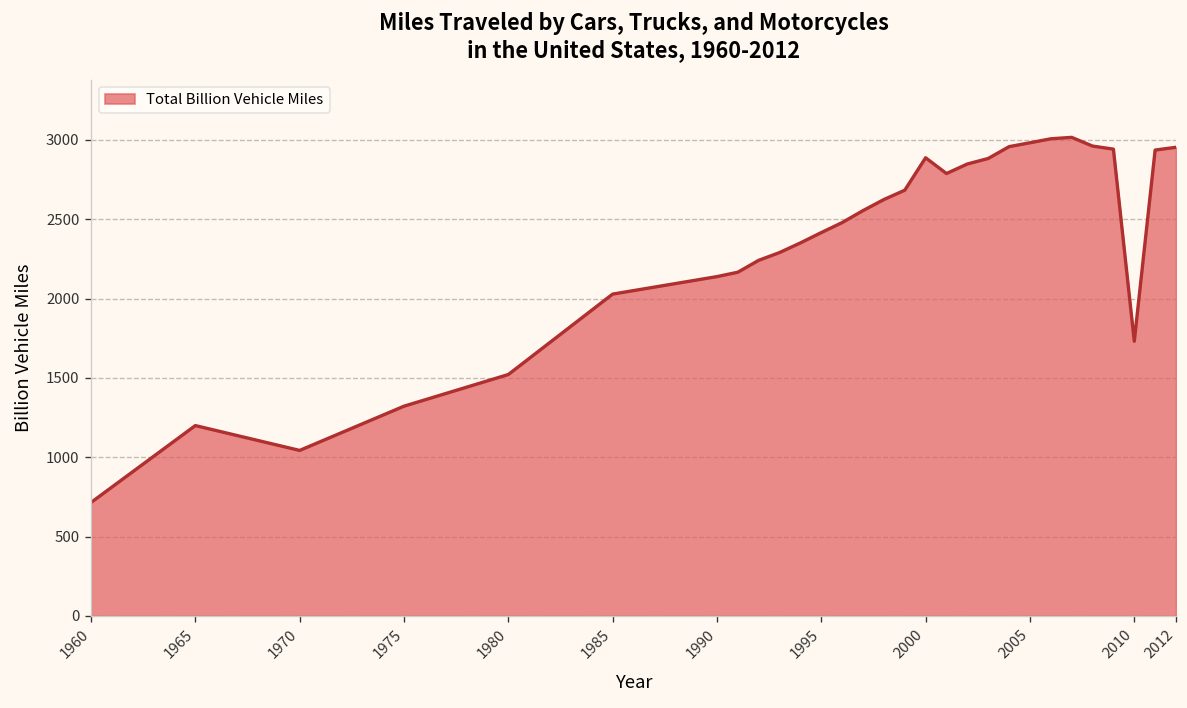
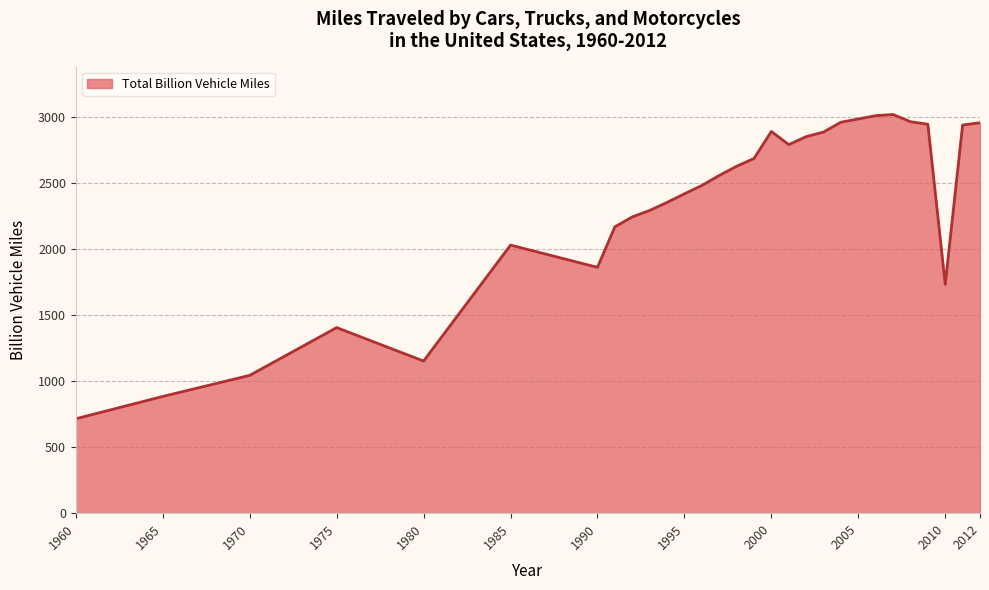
1965: 1200 -> 880
1975: 1320 -> 1400
1980: 1520 -> 1150
1990: 2140 -> 1860
